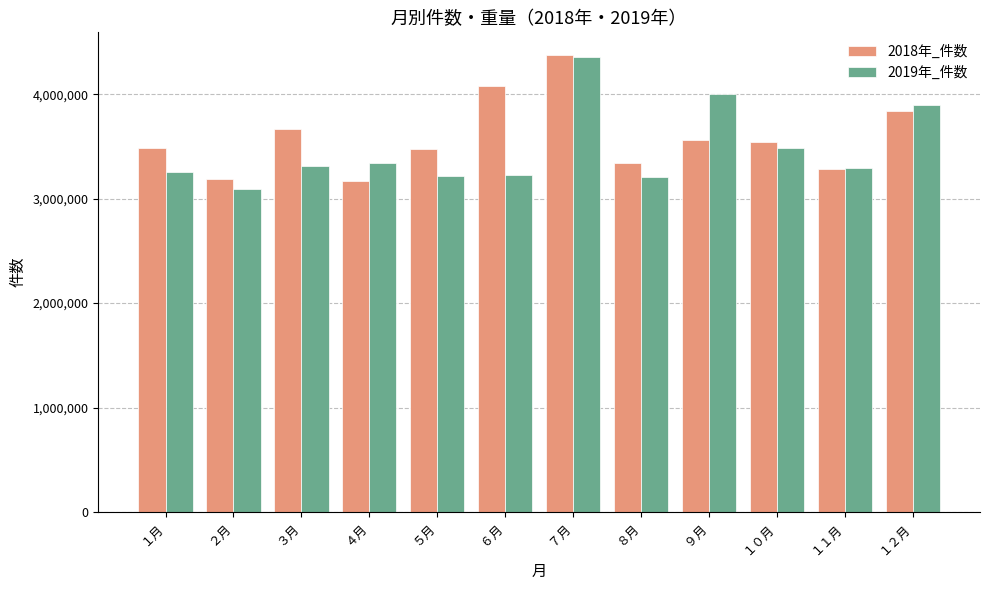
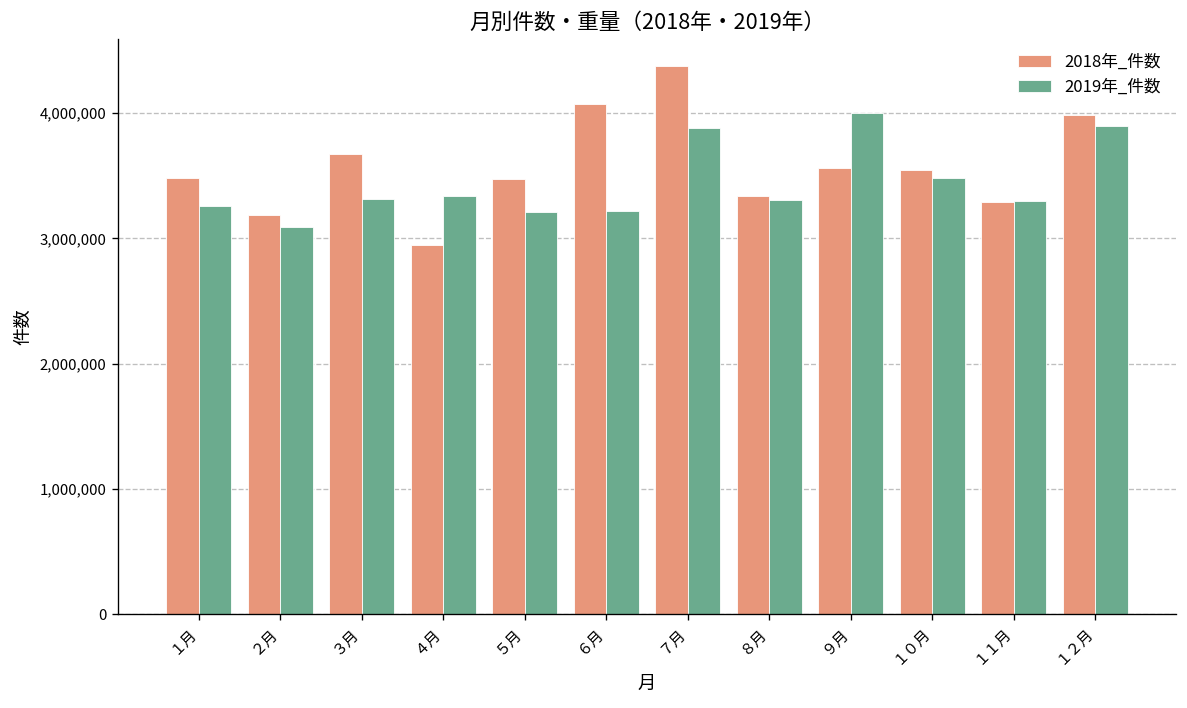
2018年_件数, ４月: 3,170,000 -> 2,950,000
2019年_件数, ７月: 4,360,000 -> 3,880,000
2019年_件数, ８月: 3,210,000 -> 3,310,000
2018年_件数, １２月: 3,840,000 -> 3,980,000
